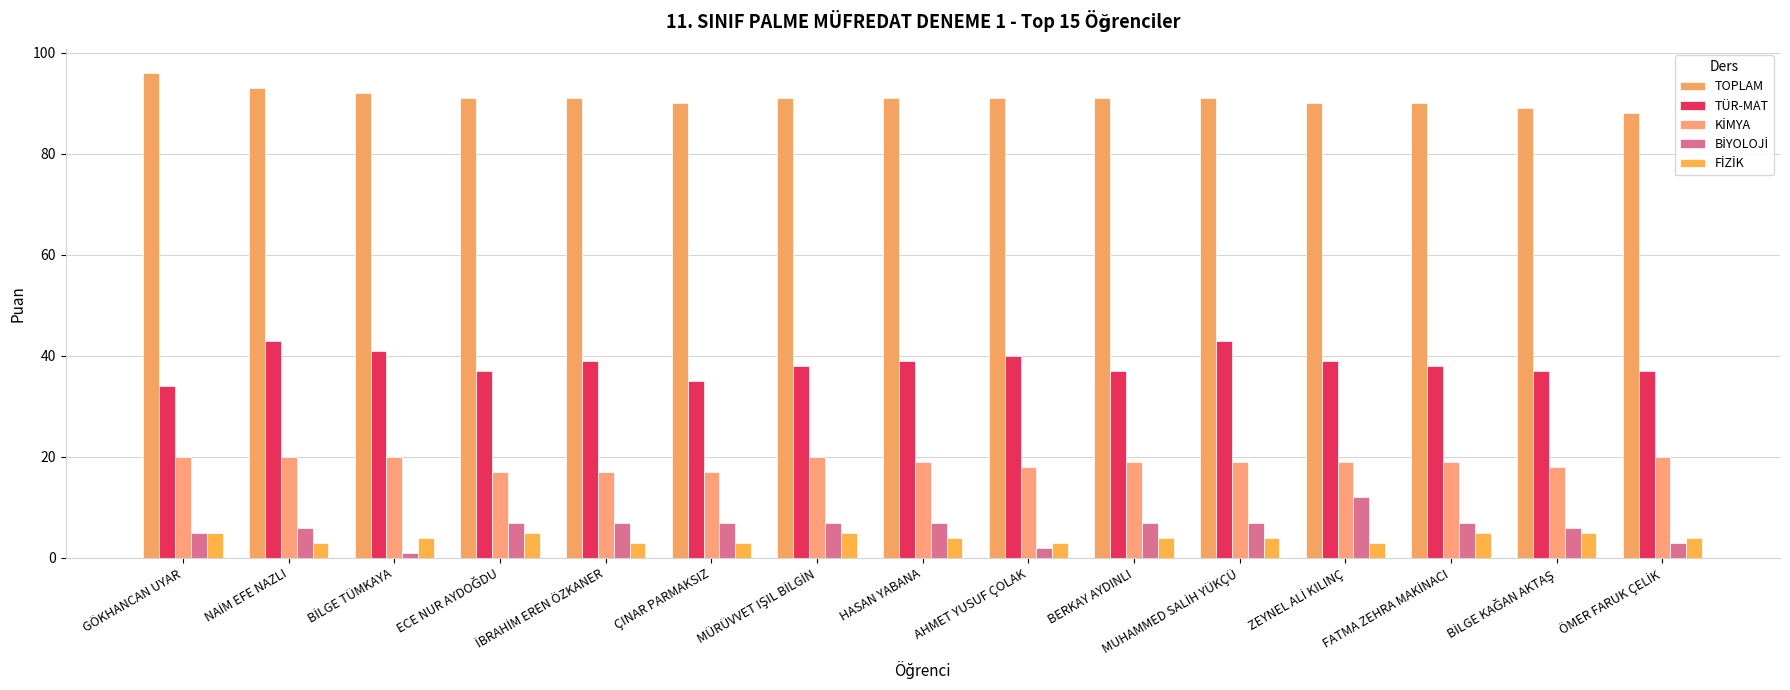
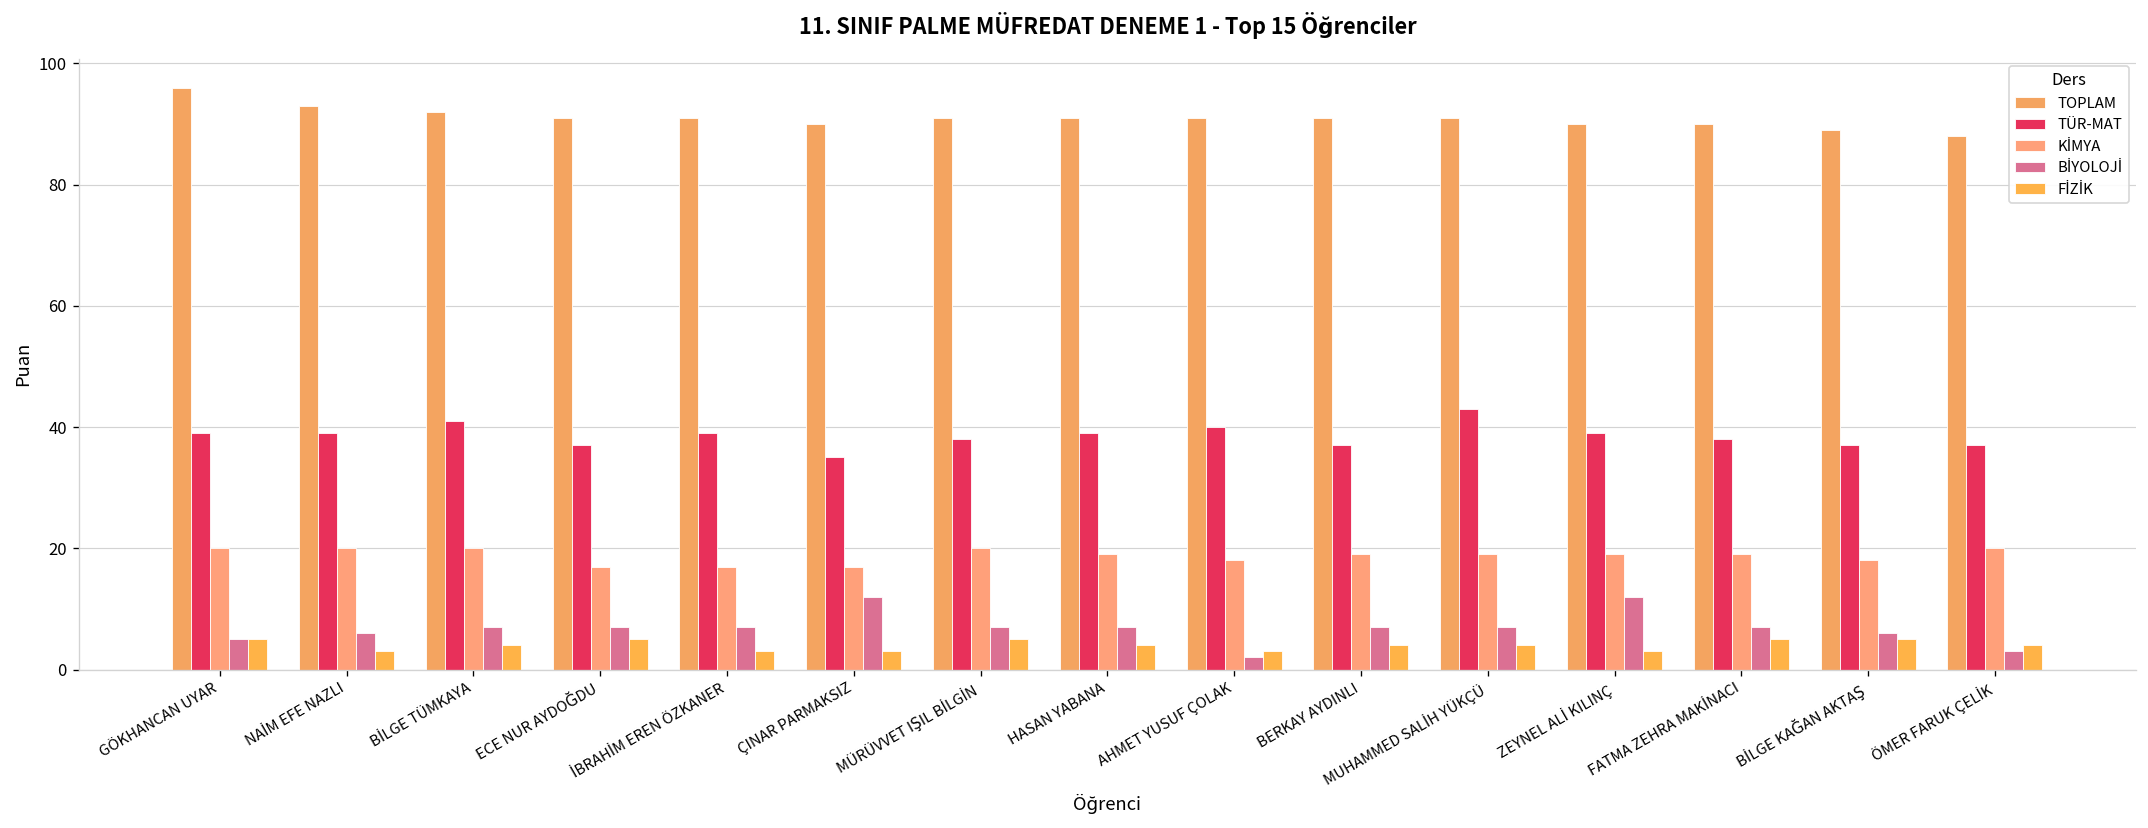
TÜR-MAT, GÖKHANCAN UYAR: 34 -> 39
TÜR-MAT, NAİM EFE NAZLI: 43 -> 39
BİYOLOJİ, BİLGE TÜMKAYA: 1 -> 7
BİYOLOJİ, ÇINAR PARMAKSIZ: 7 -> 12
